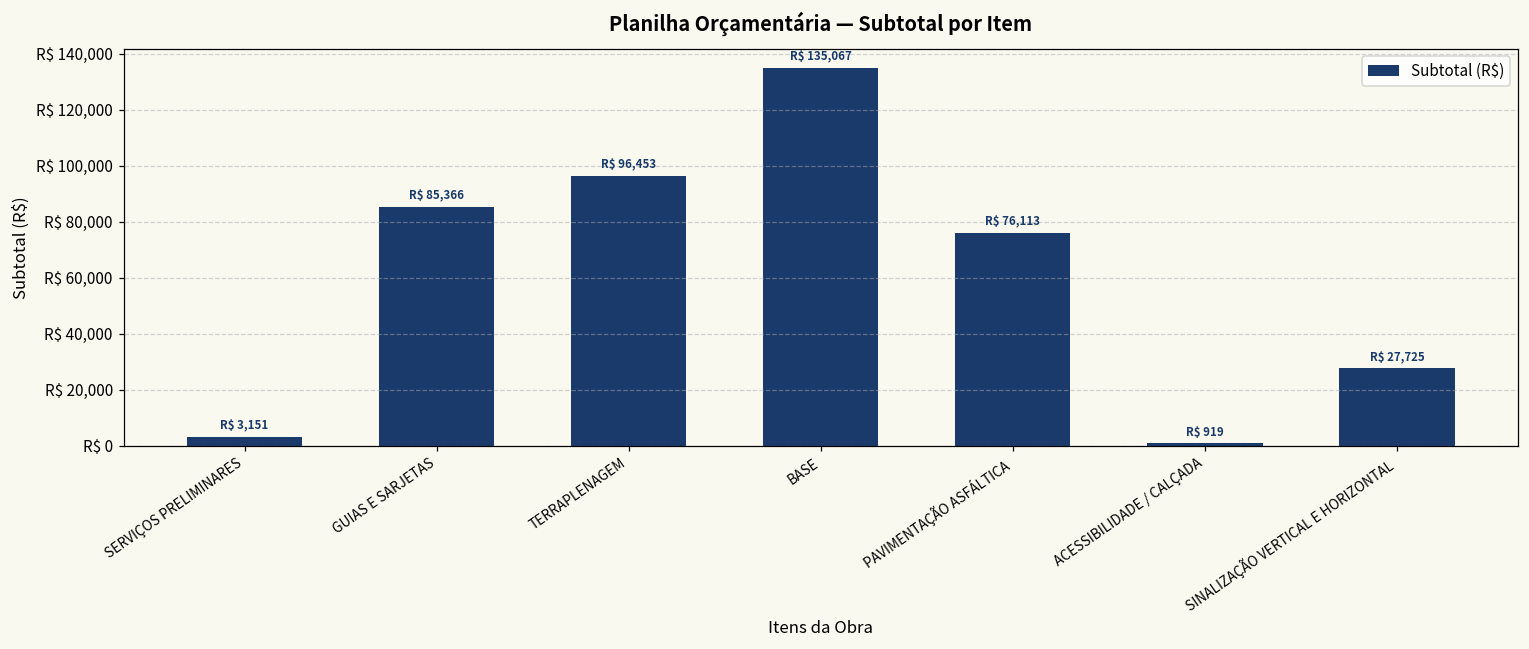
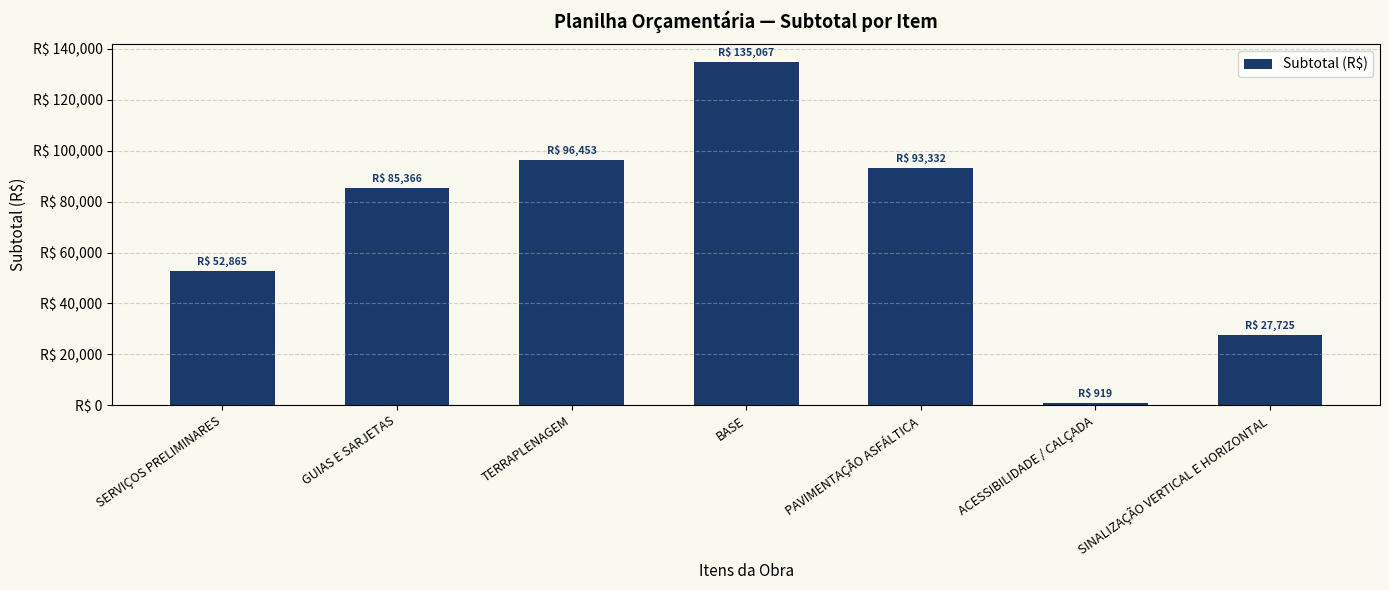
SERVIÇOS PRELIMINARES: 3,151 -> 52,865
PAVIMENTAÇÃO ASFÁLTICA: 76,113 -> 93,332
